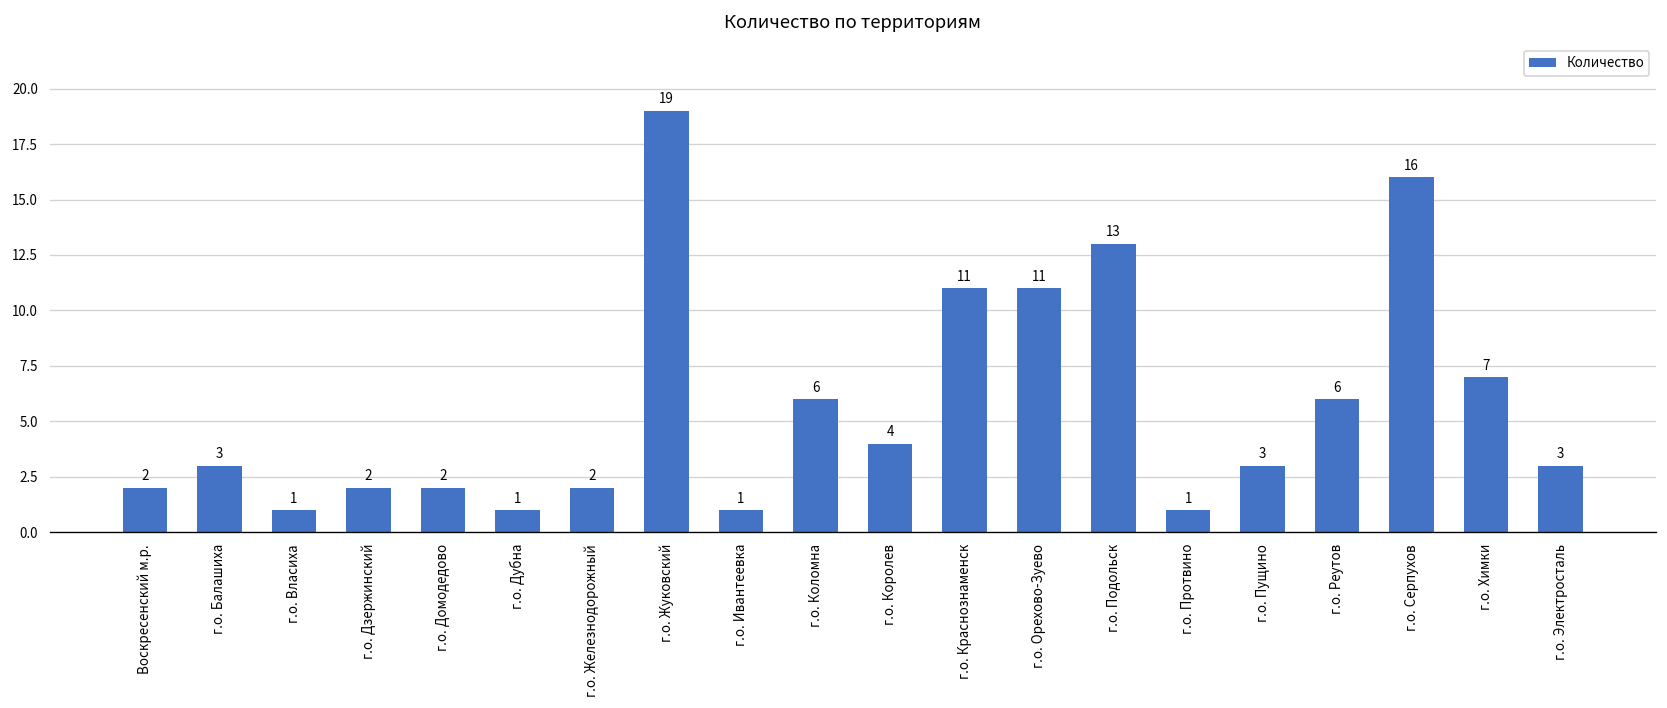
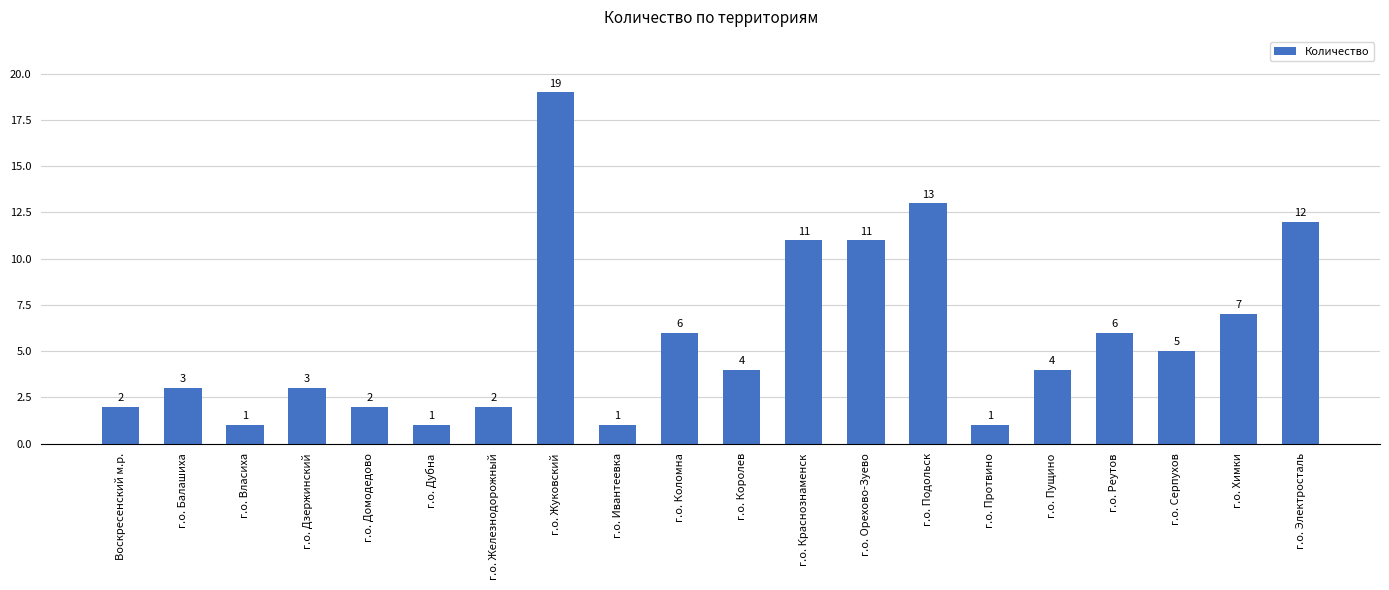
г.о. Дзержинский: 2 -> 3
г.о. Пущино: 3 -> 4
г.о. Серпухов: 16 -> 5
г.о. Электросталь: 3 -> 12
